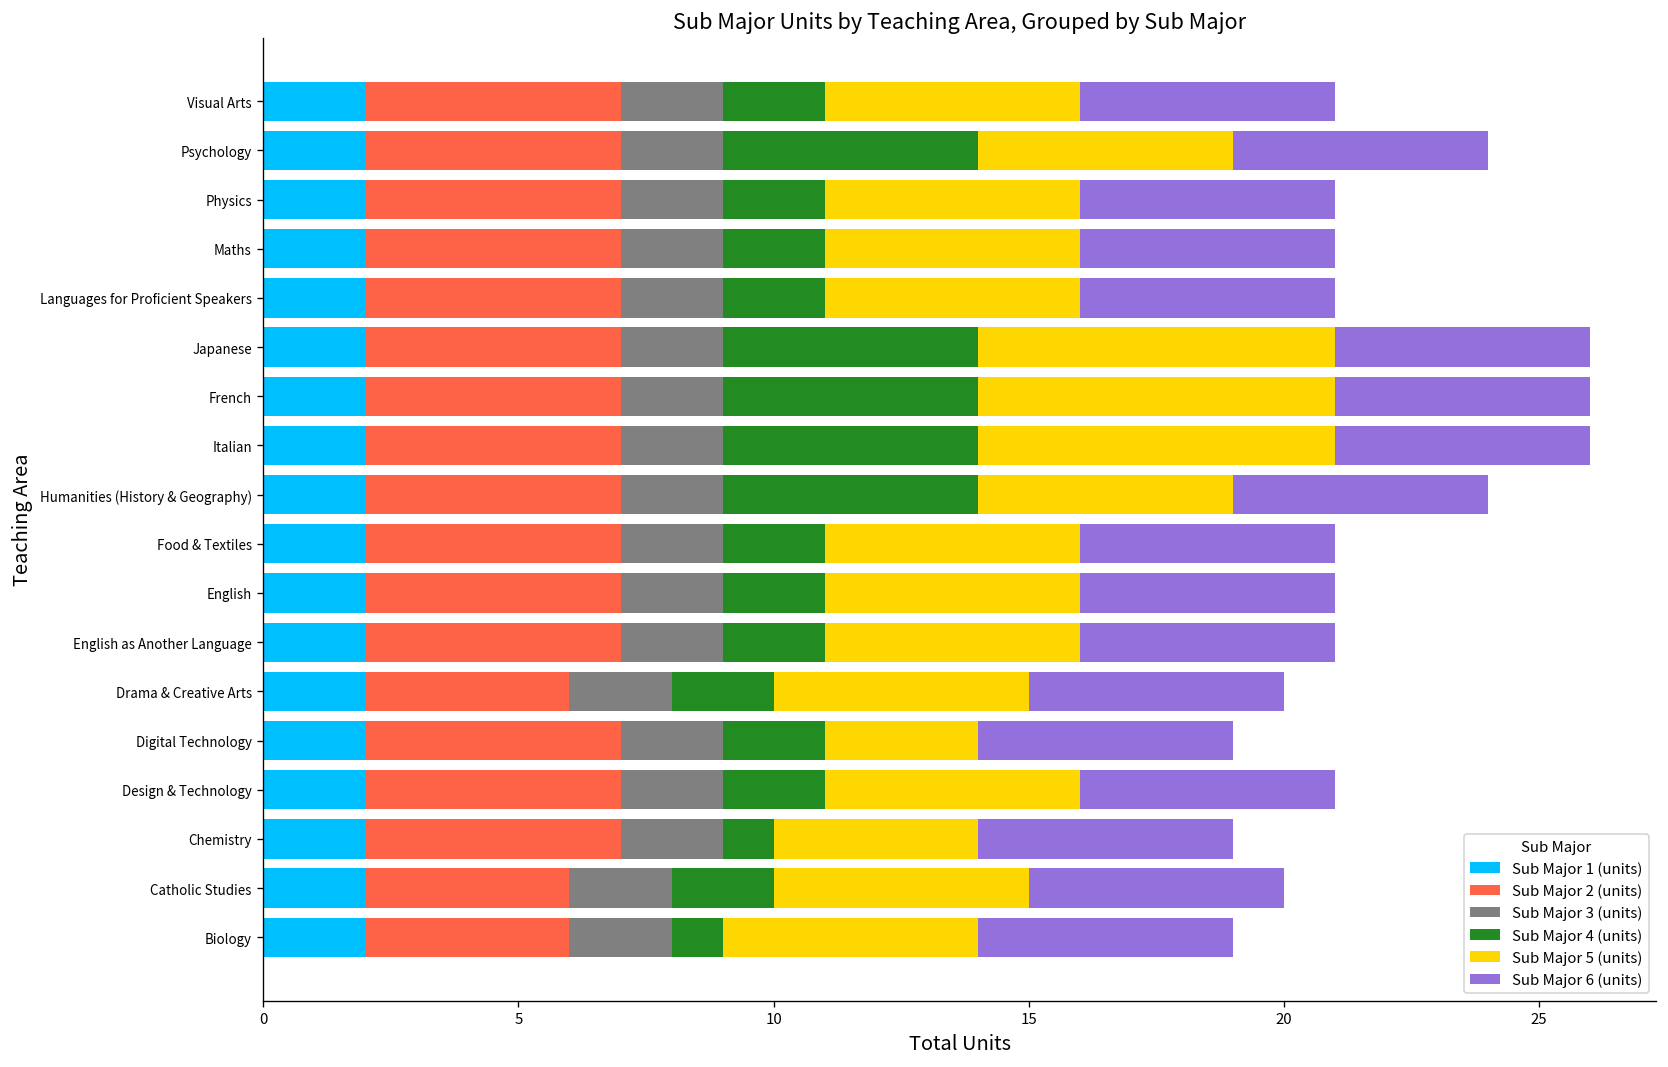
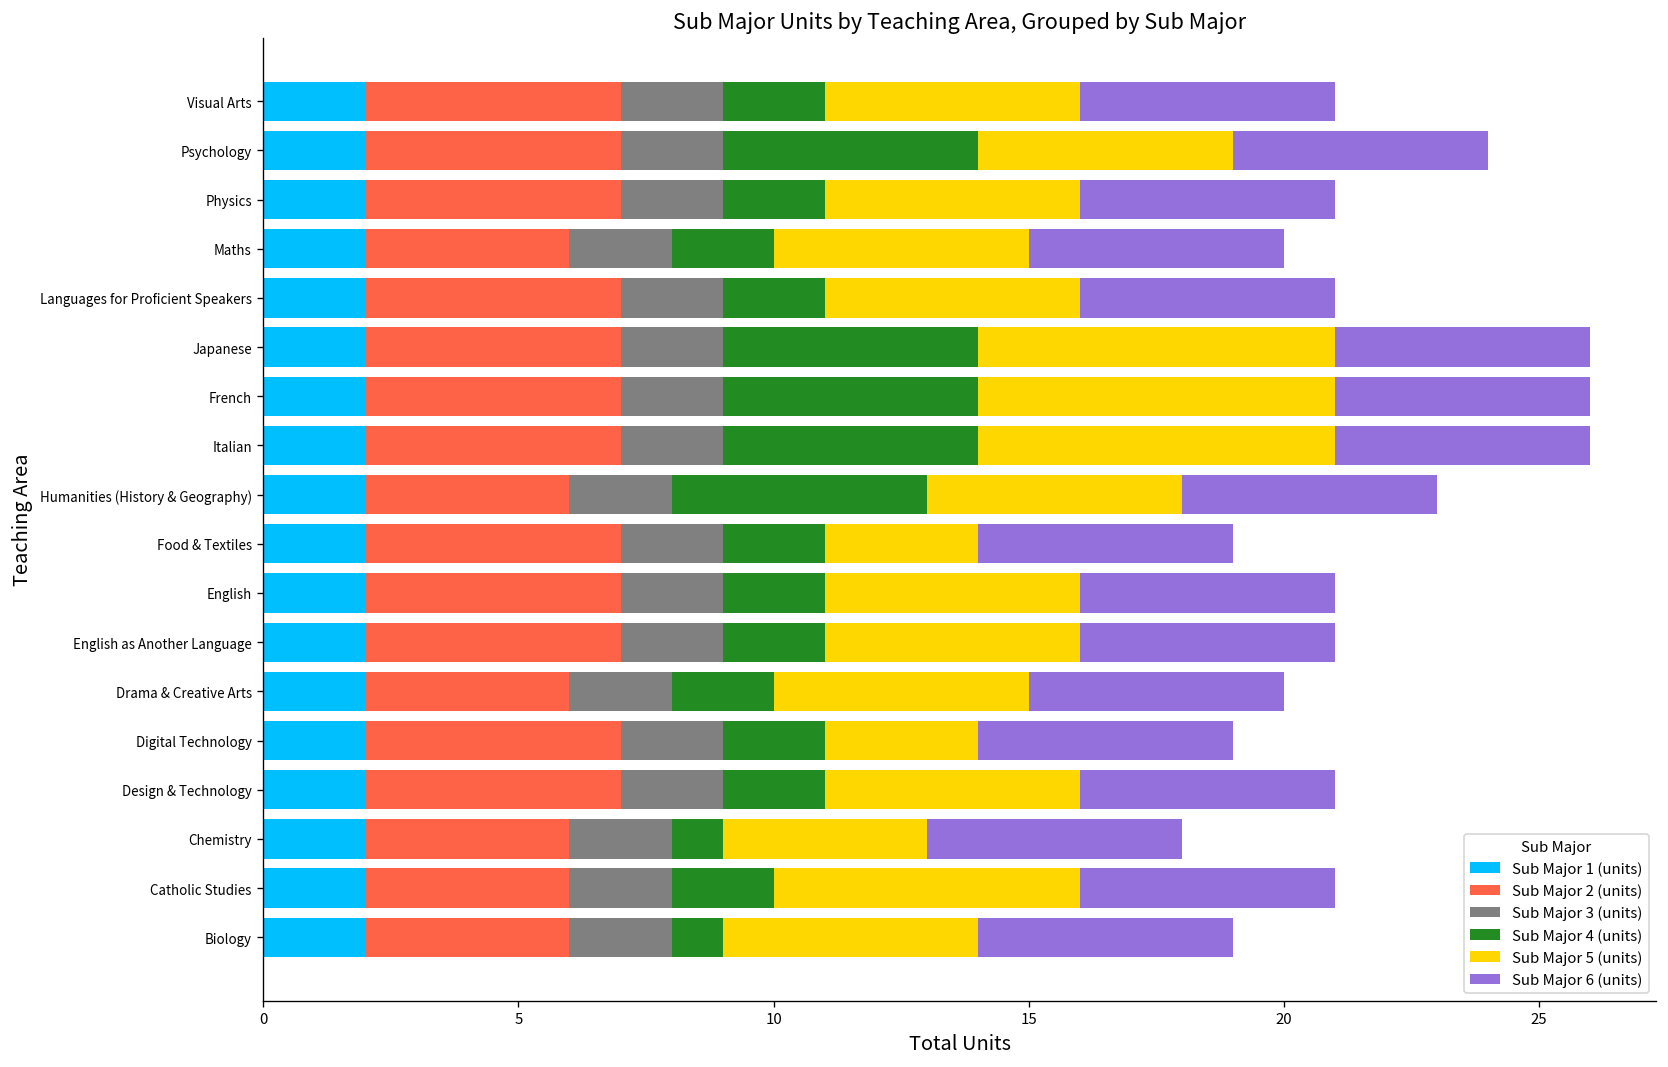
Sub Major 2 (units), Maths: 5 -> 4
Sub Major 2 (units), Humanities (History & Geography): 5 -> 4
Sub Major 5 (units), Food & Textiles: 5 -> 3
Sub Major 2 (units), Chemistry: 5 -> 4
Sub Major 5 (units), Catholic Studies: 5 -> 6
